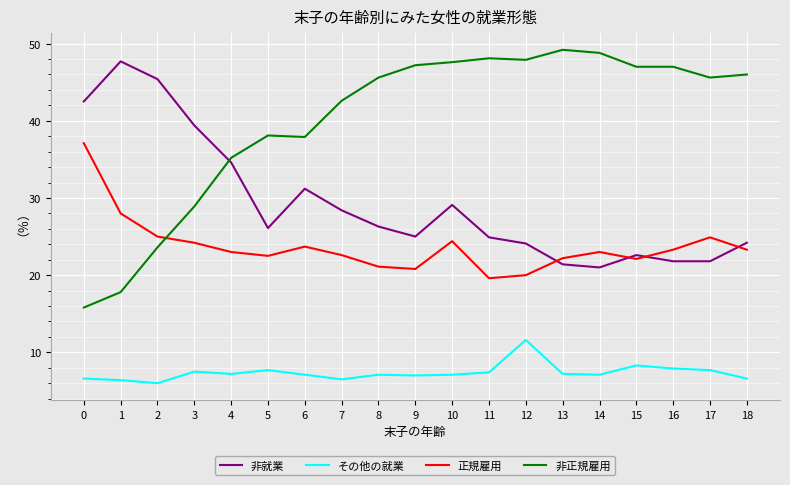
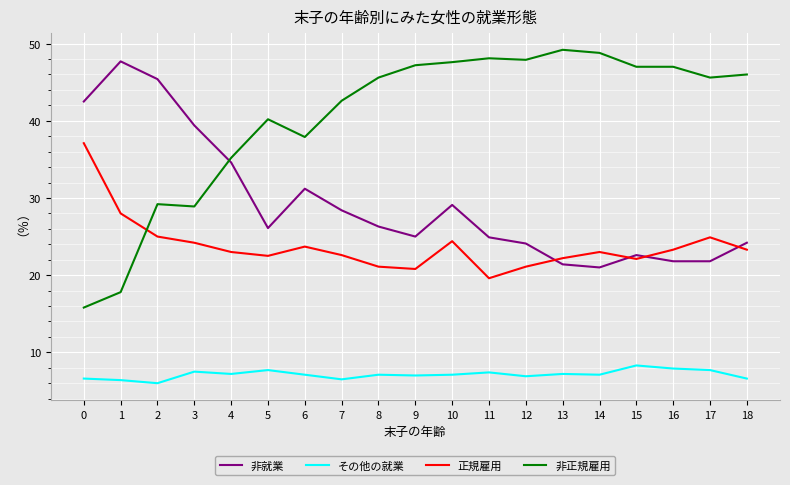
非正規雇用, 2: 24 -> 29
非正規雇用, 5: 38 -> 40
その他の就業, 12: 12 -> 7
正規雇用, 12: 20 -> 21
